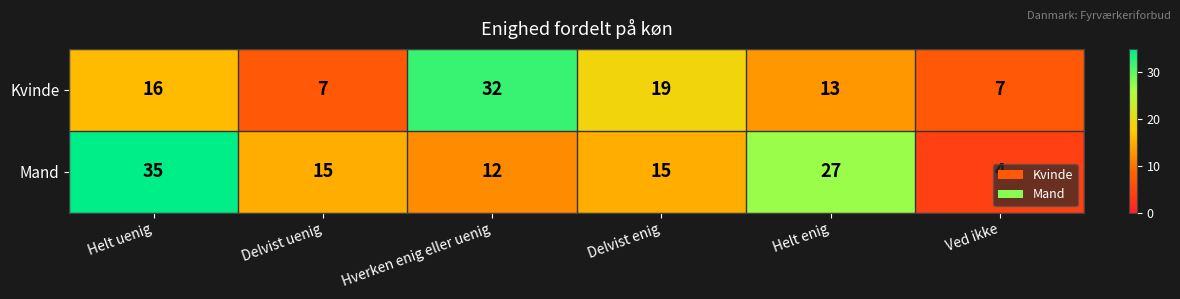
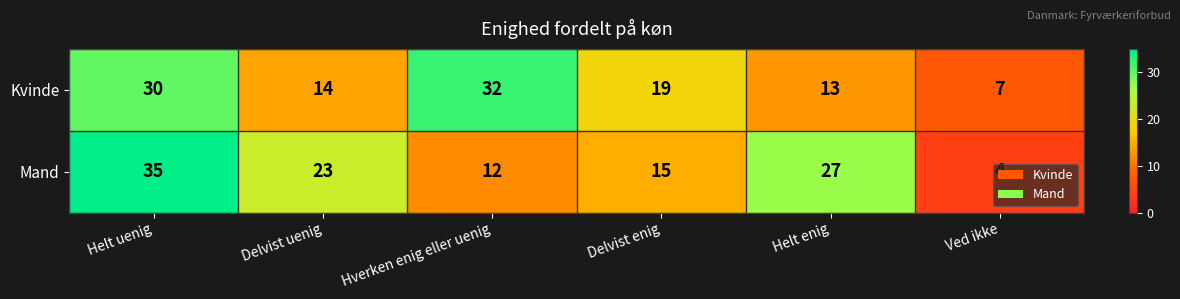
Kvinde, Helt uenig: 16 -> 30
Kvinde, Delvist uenig: 7 -> 14
Mand, Delvist uenig: 15 -> 23
